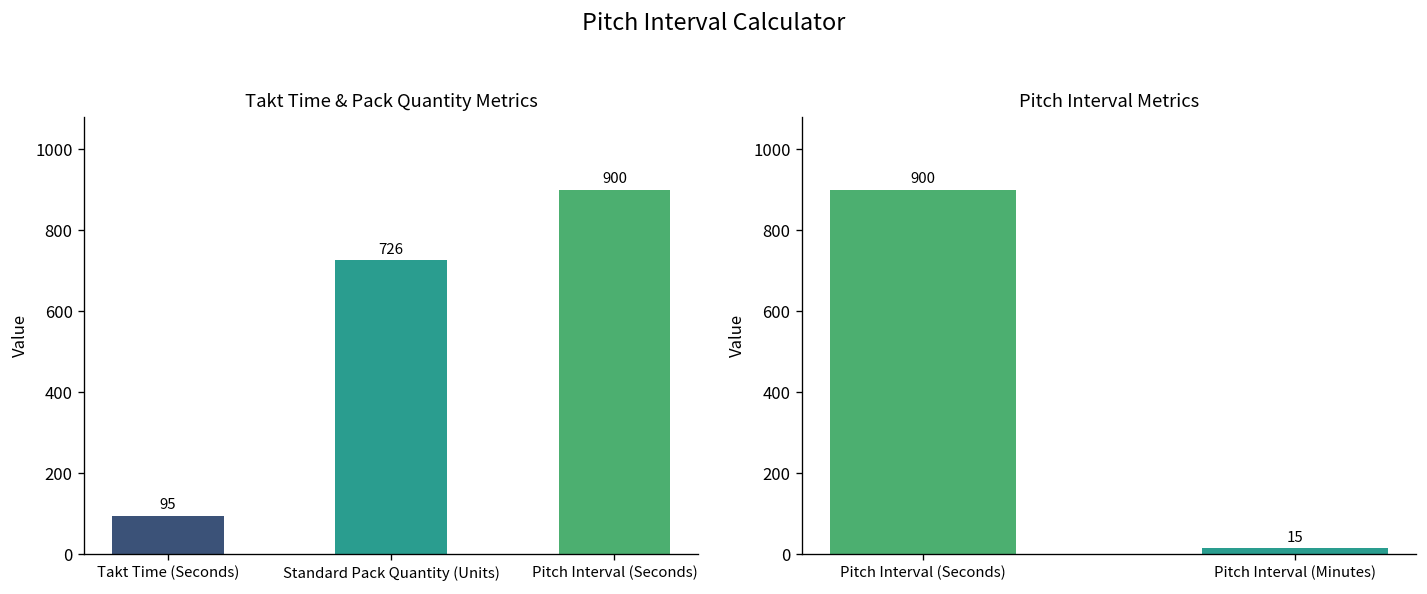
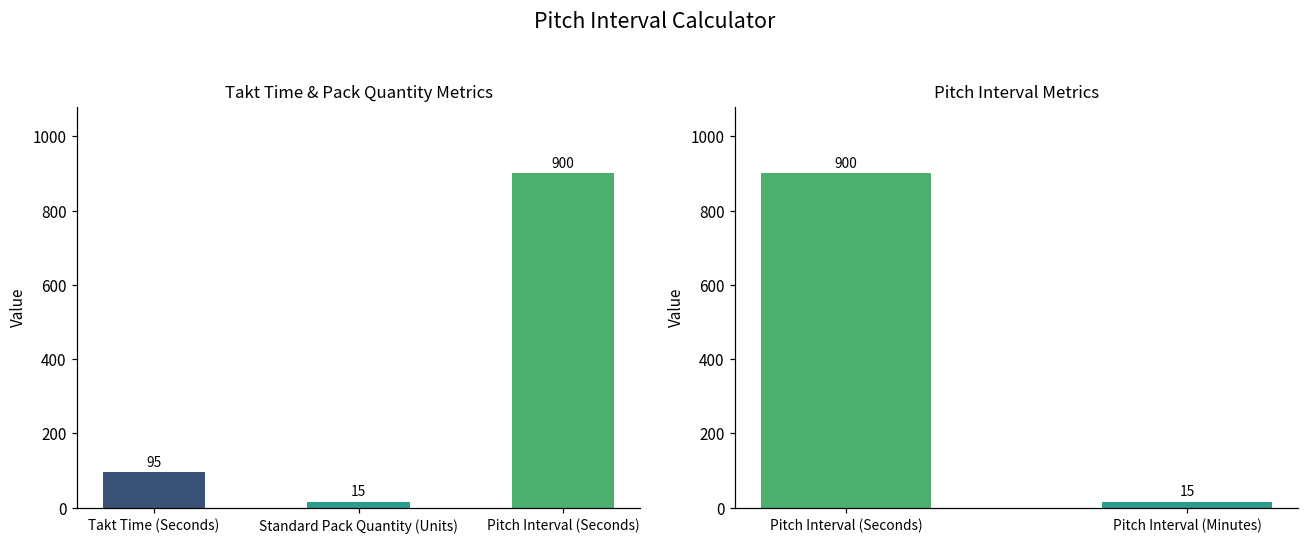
Takt Time & Pack Quantity Metrics, Standard Pack Quantity (Units): 726 -> 15
